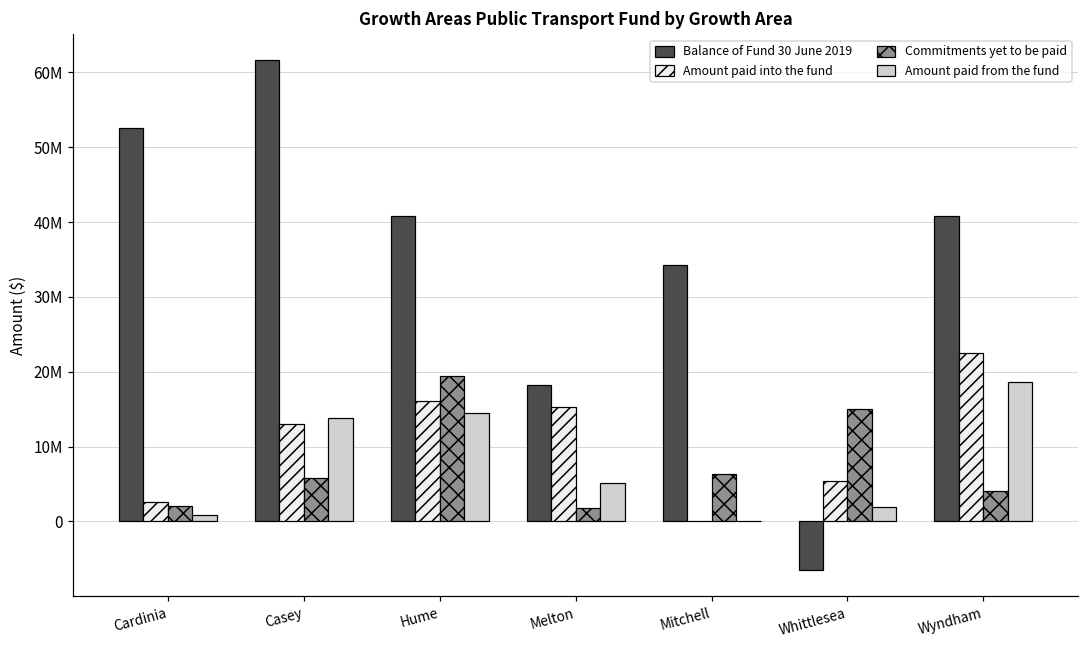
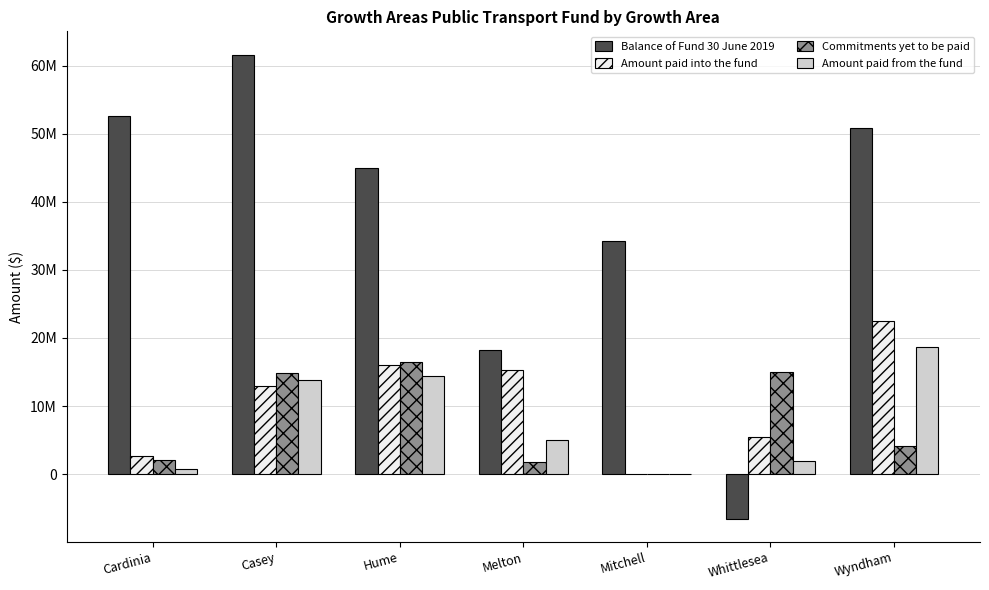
Commitments yet to be paid, Casey: 6000000 -> 15000000
Balance of Fund 30 June 2019, Hume: 41000000 -> 45000000
Commitments yet to be paid, Hume: 19000000 -> 17000000
Commitments yet to be paid, Mitchell: 6000000 -> 0
Balance of Fund 30 June 2019, Wyndham: 41000000 -> 51000000
